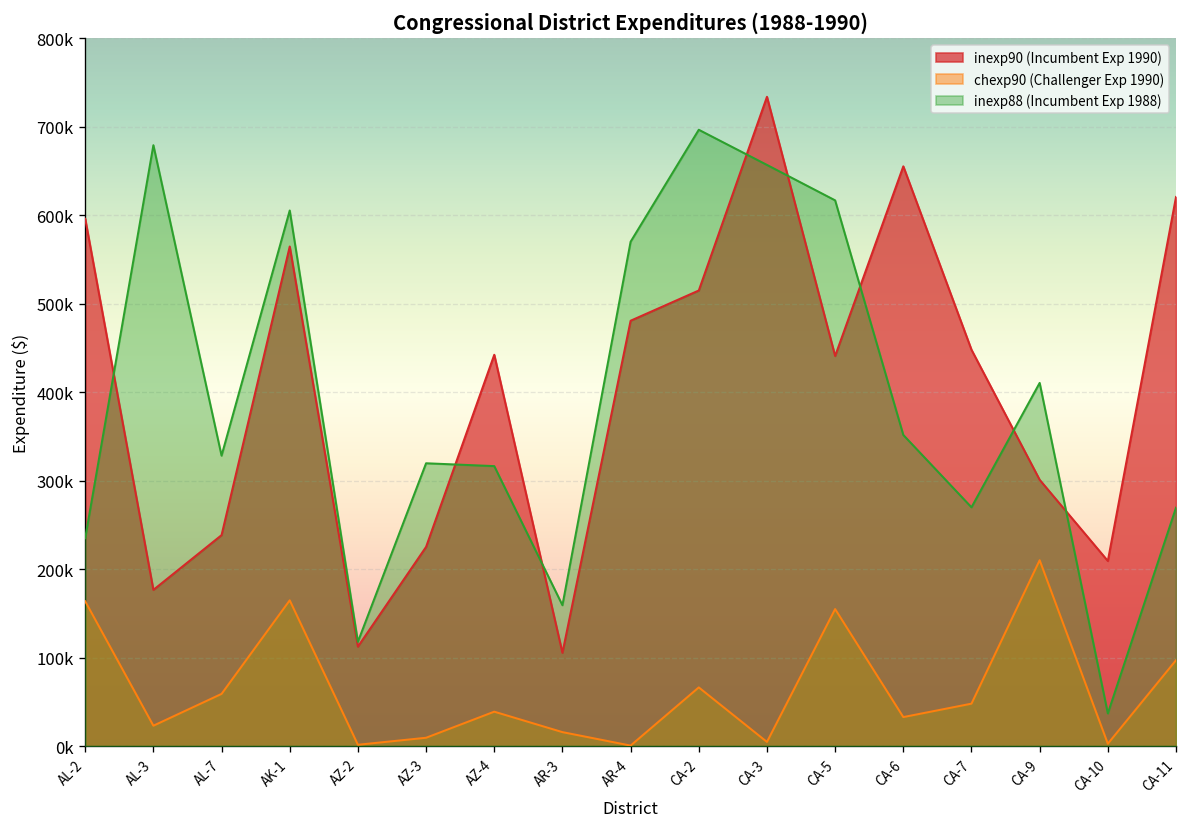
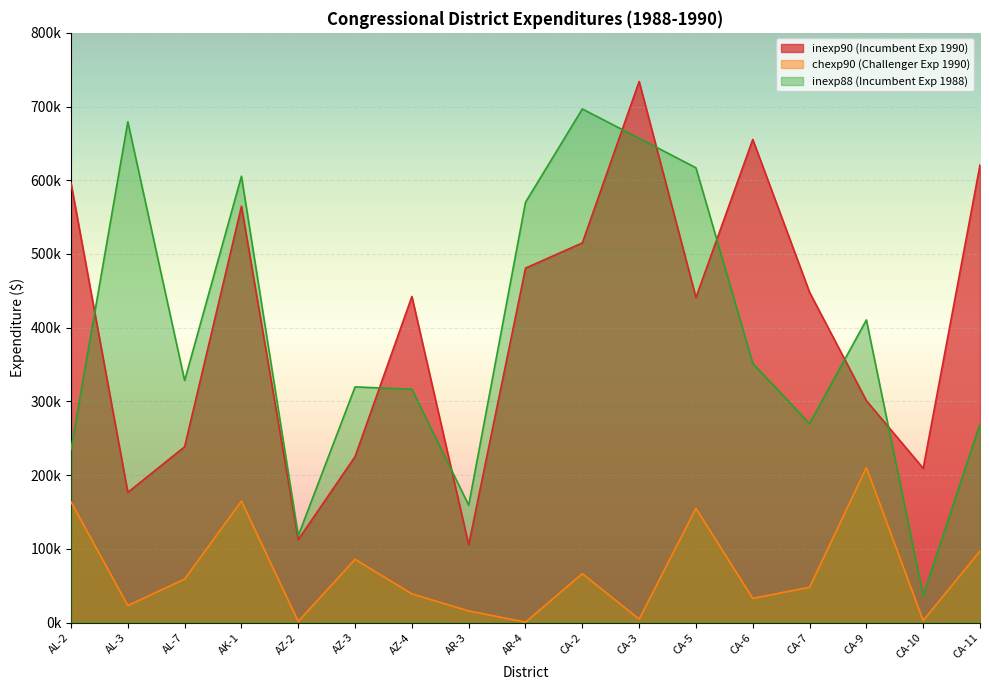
chexp90 (Challenger Exp 1990), AZ-3: 10000 -> 90000
